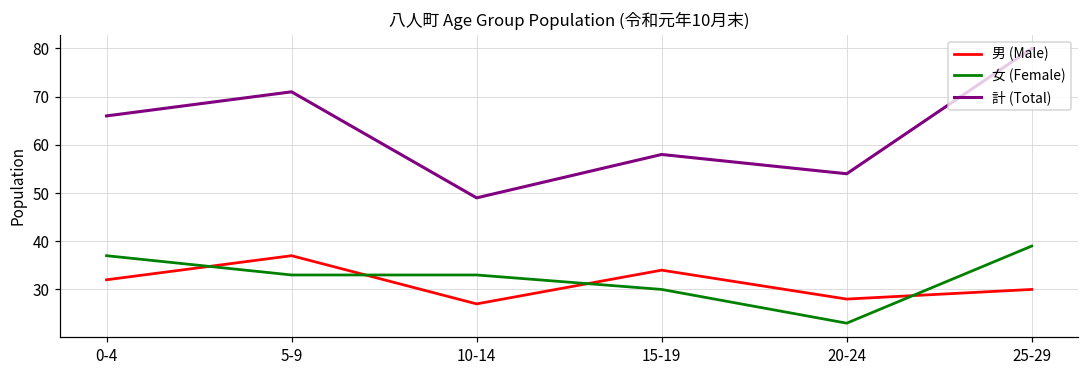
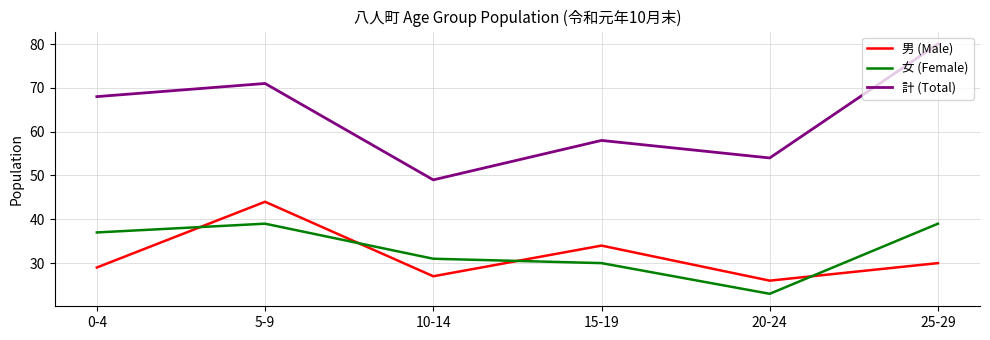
男 (Male), 0-4: 32 -> 29
計 (Total), 0-4: 66 -> 68
男 (Male), 5-9: 37 -> 44
女 (Female), 5-9: 33 -> 39
女 (Female), 10-14: 33 -> 31
男 (Male), 20-24: 28 -> 26
